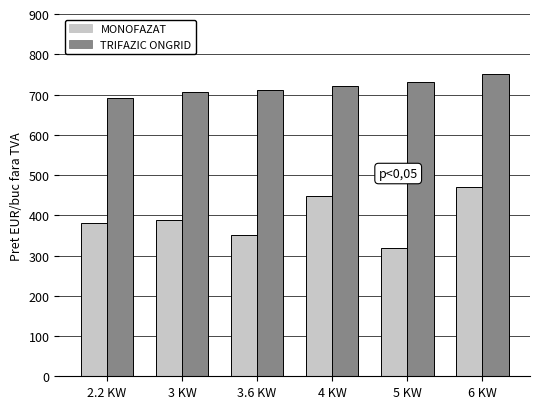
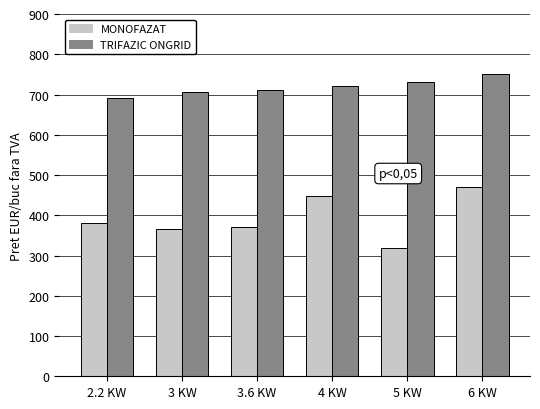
MONOFAZAT, 3 KW: 390 -> 370
MONOFAZAT, 3.6 KW: 350 -> 370
